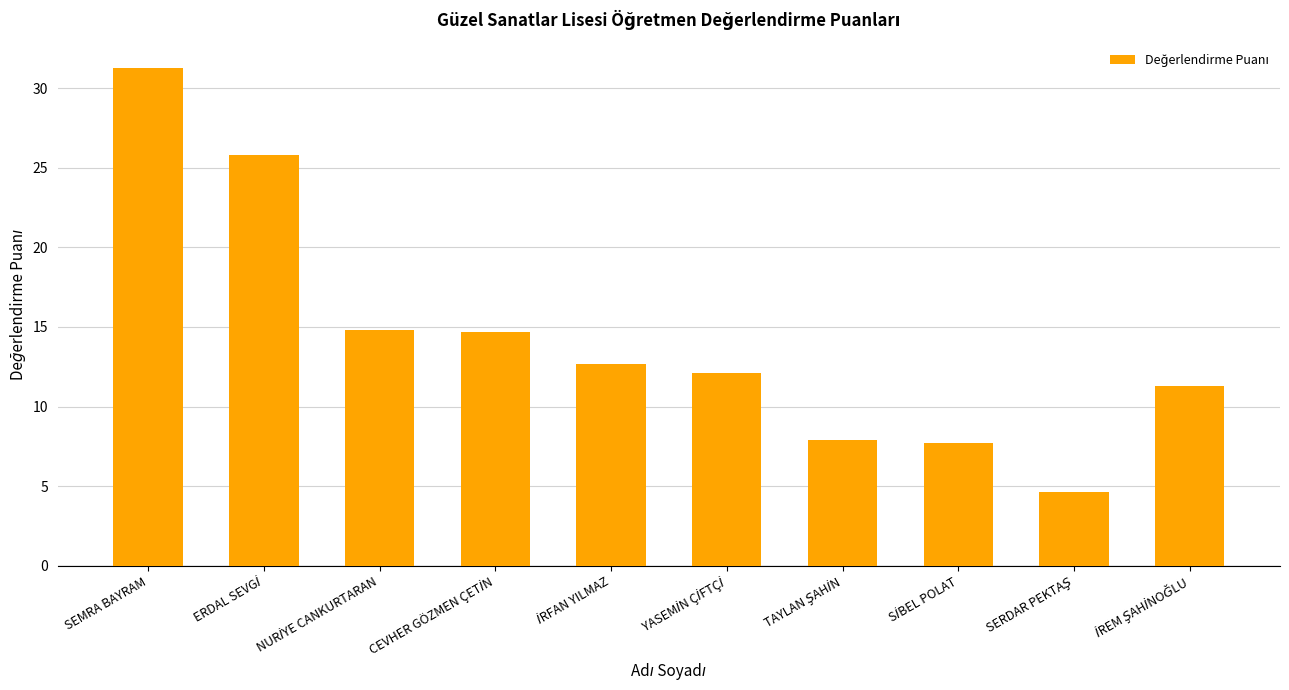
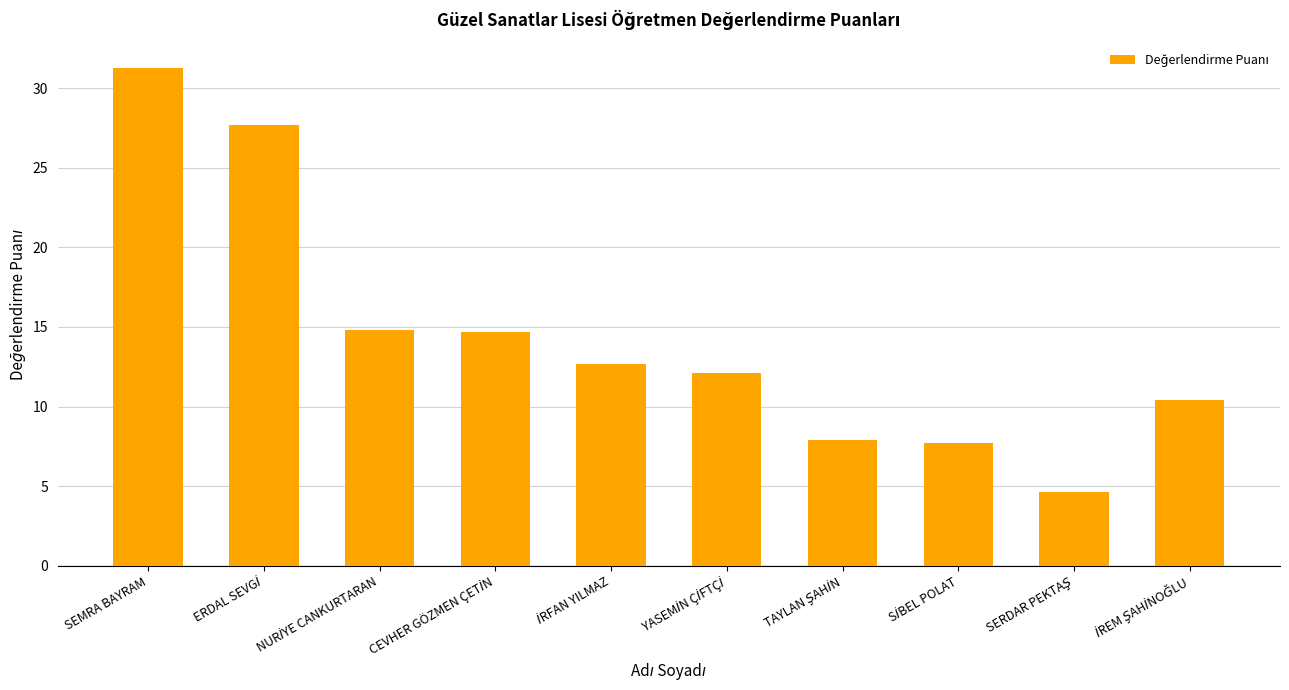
ERDAL SEVGİ: 25.8 -> 27.7
İREM ŞAHİNOĞLU: 11.3 -> 10.4
